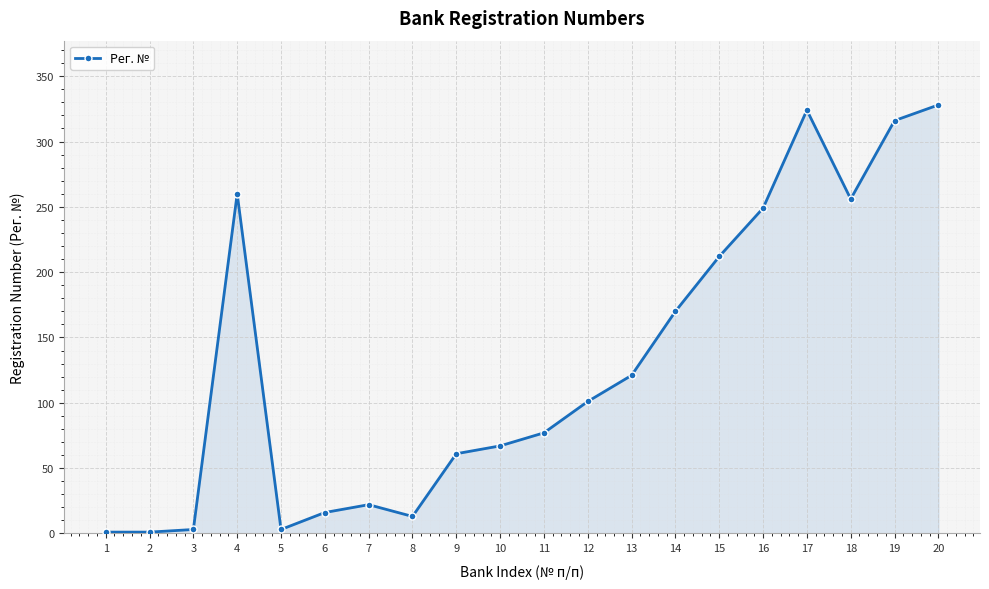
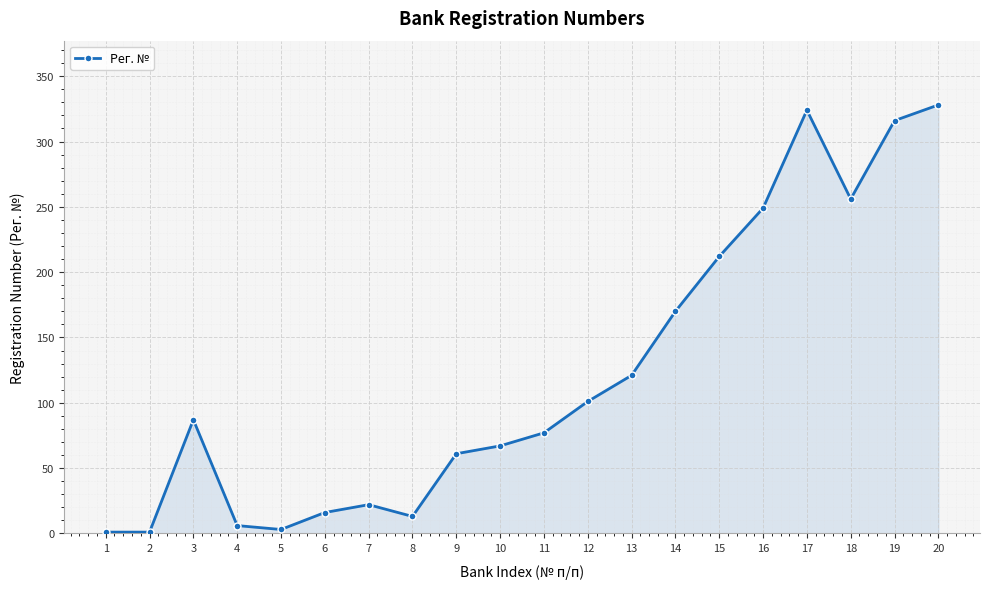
3: 3 -> 87
4: 260 -> 6
